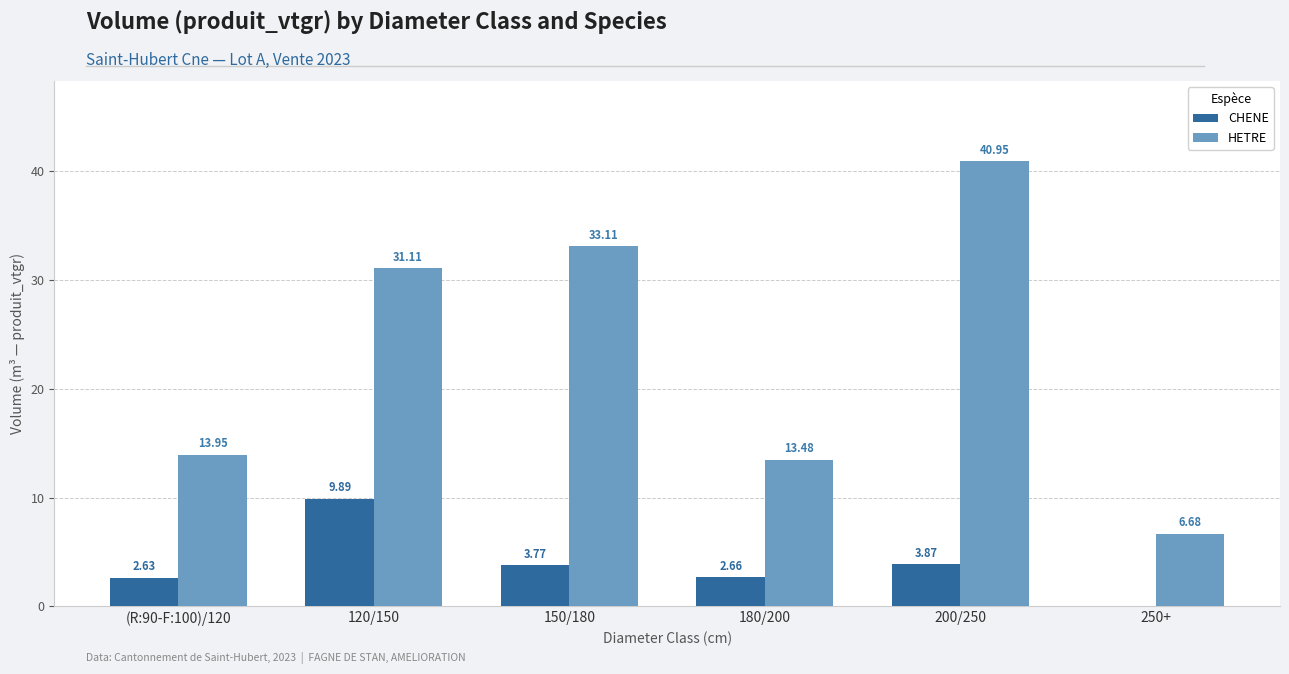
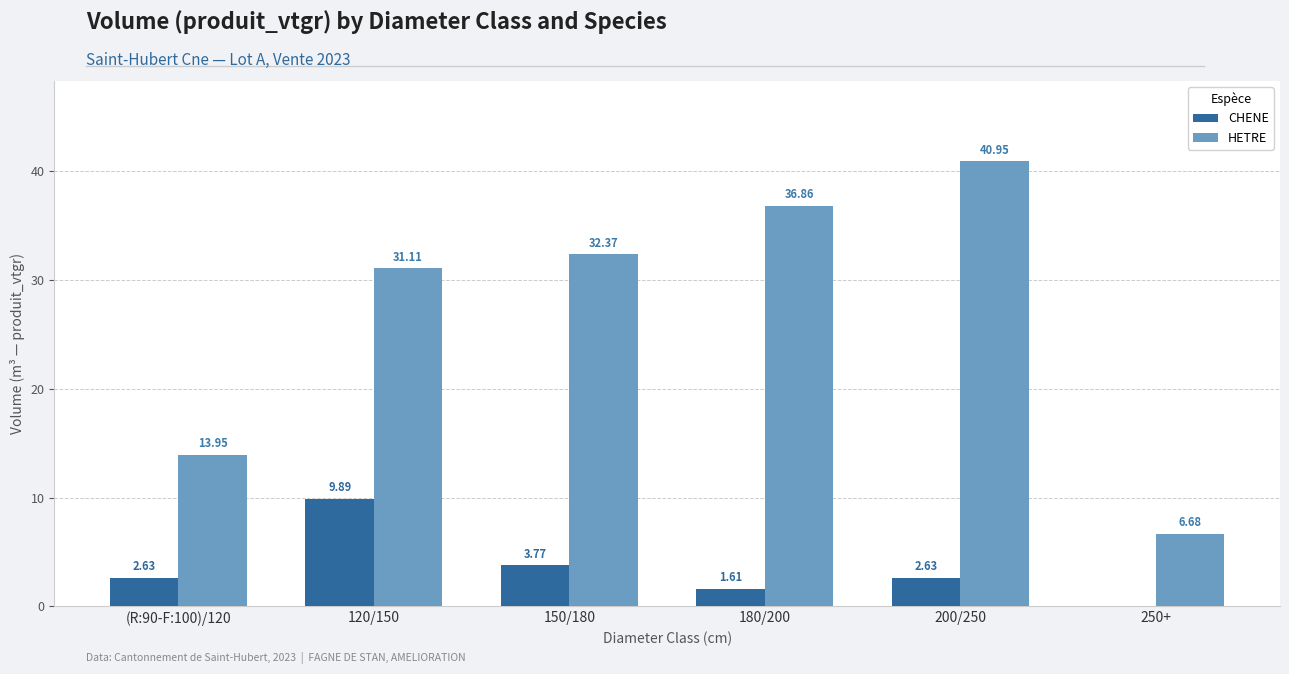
HETRE, 150/180: 33.11 -> 32.37
CHENE, 180/200: 2.66 -> 1.61
HETRE, 180/200: 13.48 -> 36.86
CHENE, 200/250: 3.87 -> 2.63
